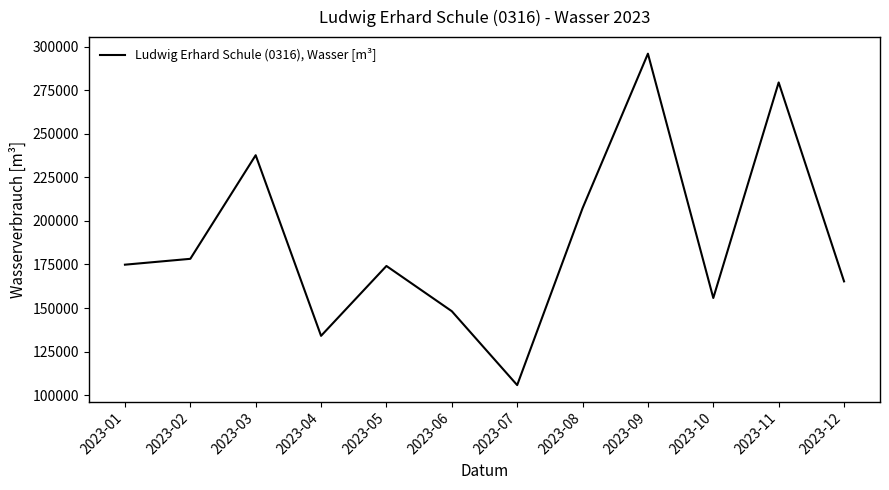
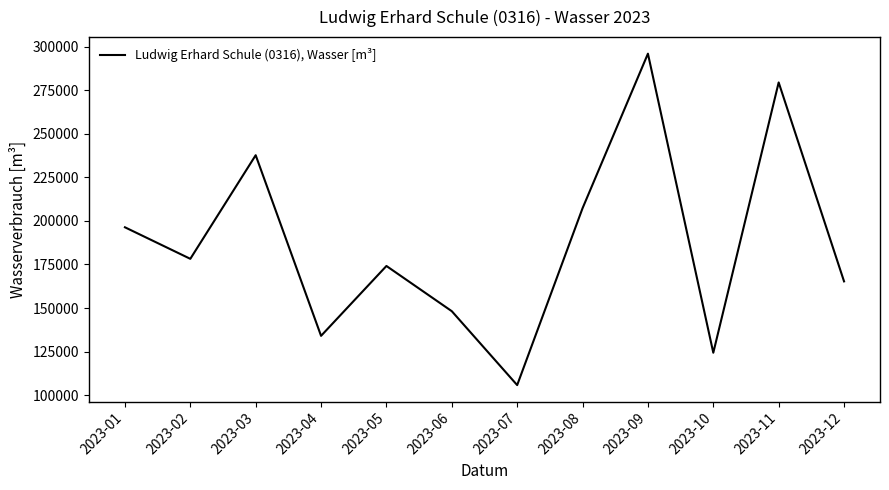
2023-01: 175000 -> 196000
2023-10: 156000 -> 124000
